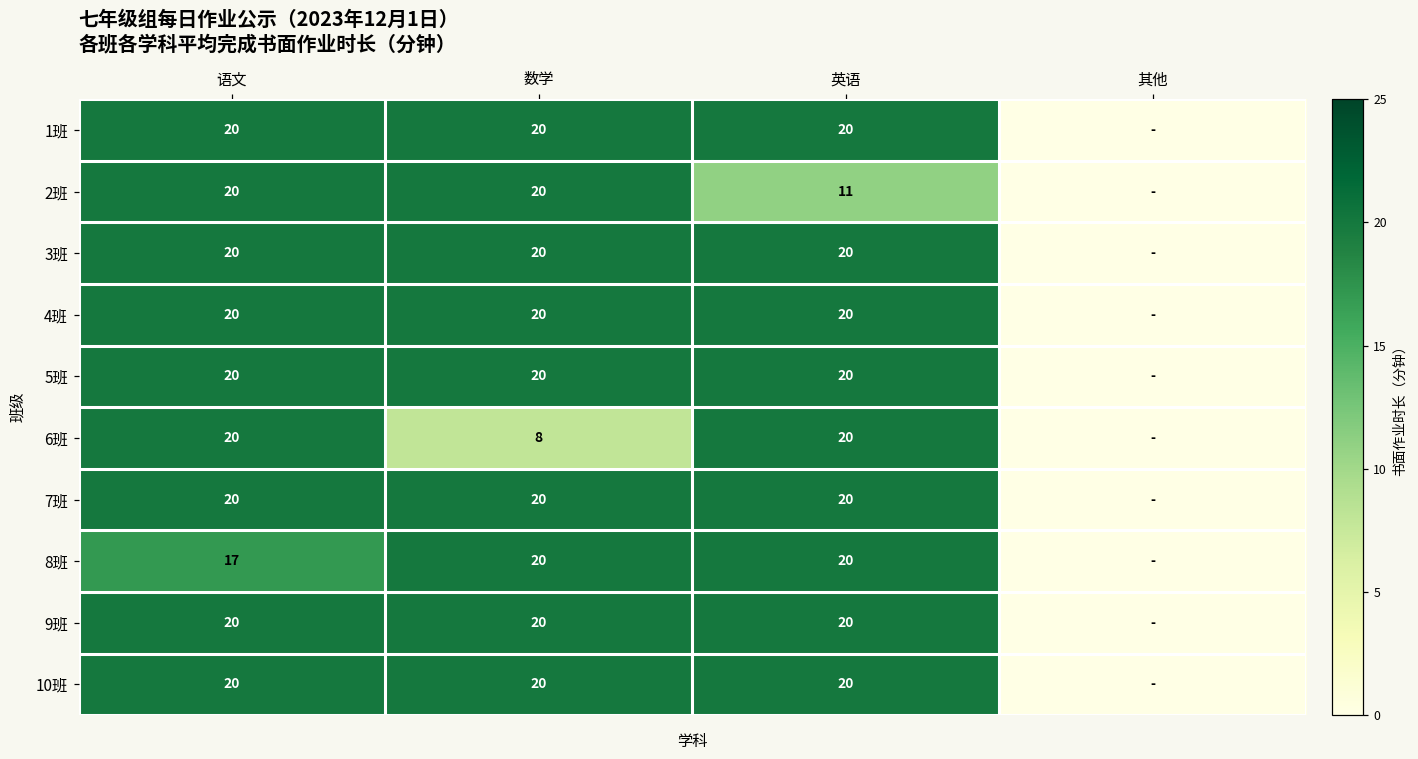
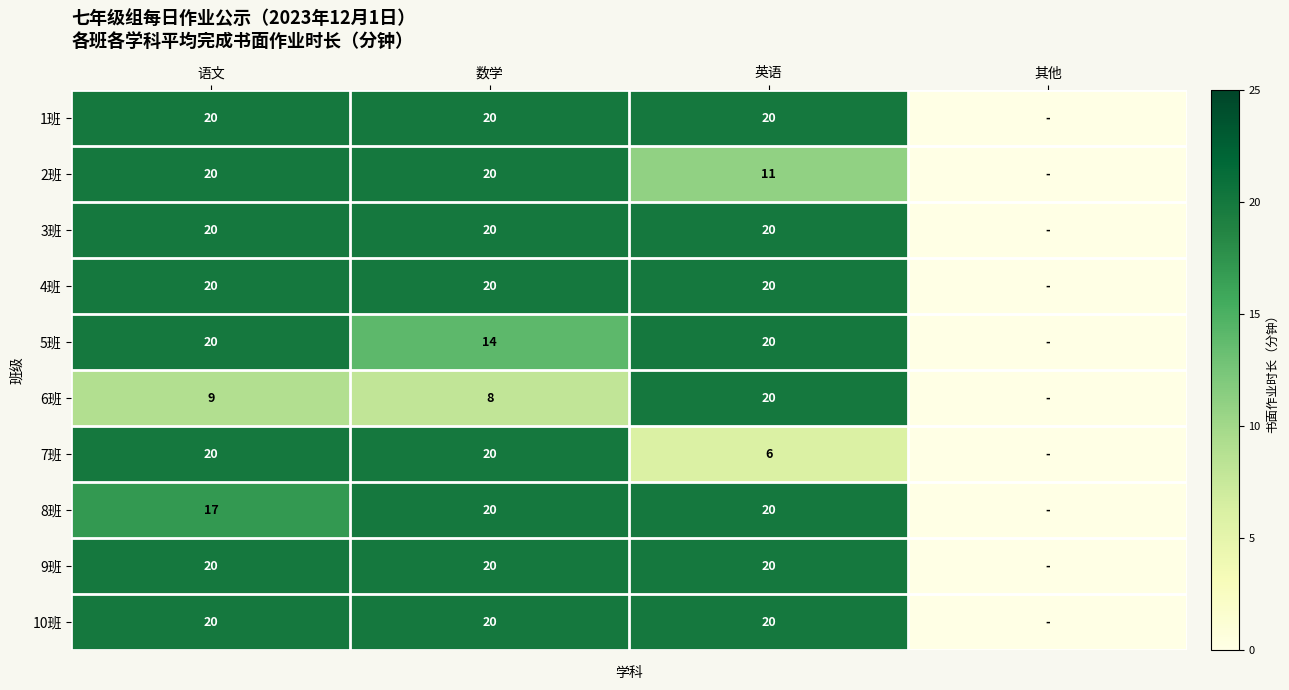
5班, 数学: 20 -> 14
6班, 语文: 20 -> 9
7班, 英语: 20 -> 6
